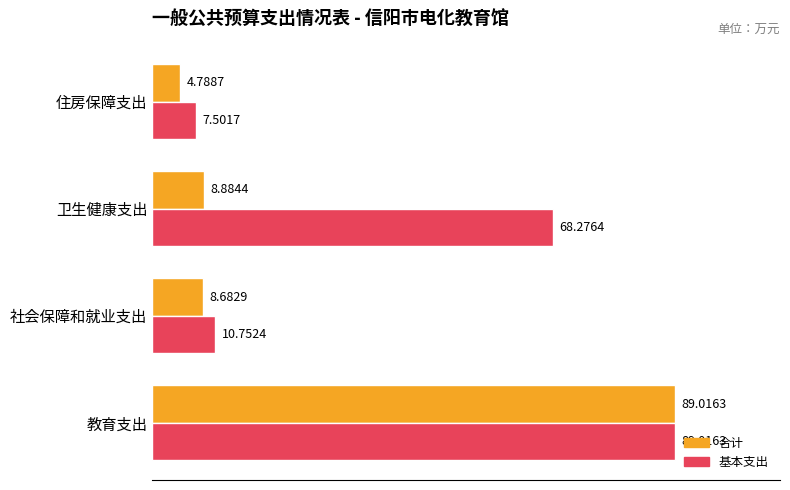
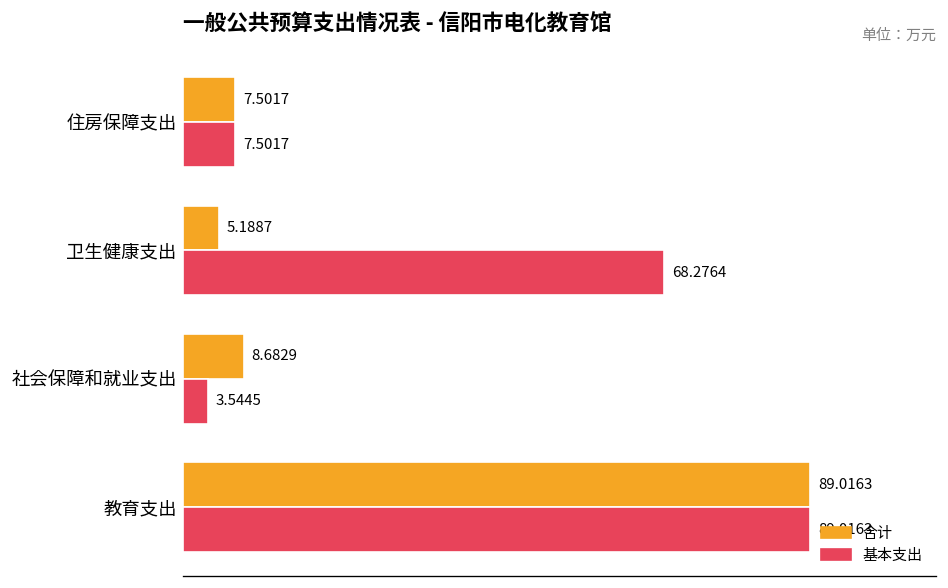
合计, 住房保障支出: 4.7887 -> 7.5017
合计, 卫生健康支出: 8.8844 -> 5.1887
基本支出, 社会保障和就业支出: 10.7524 -> 3.5445
